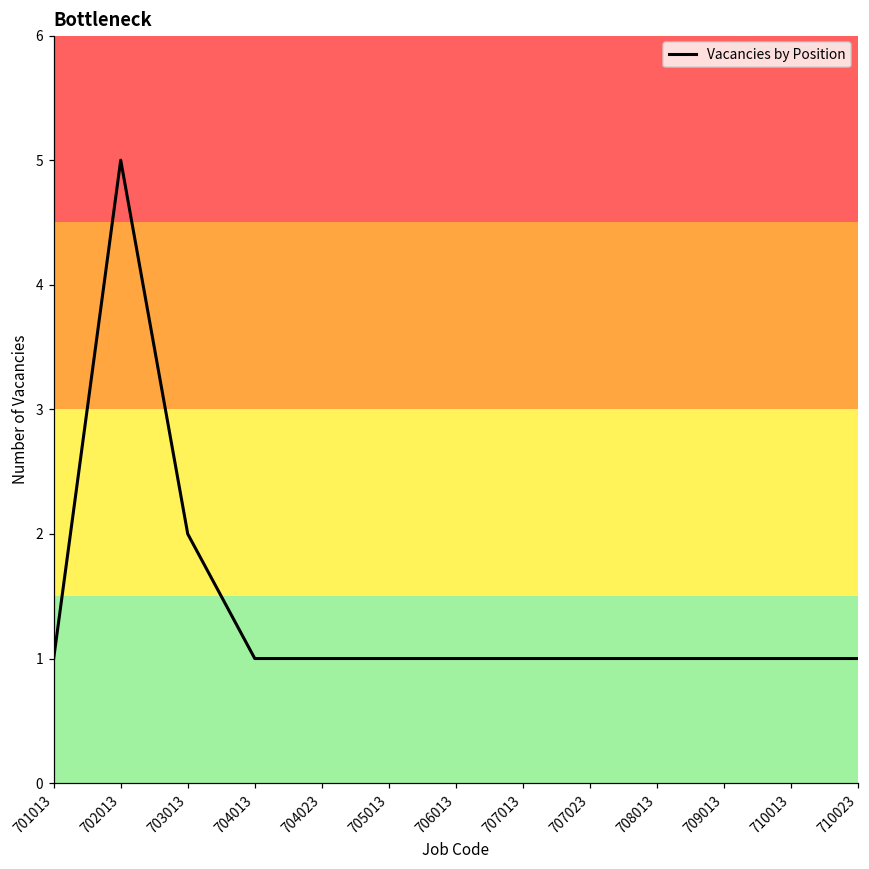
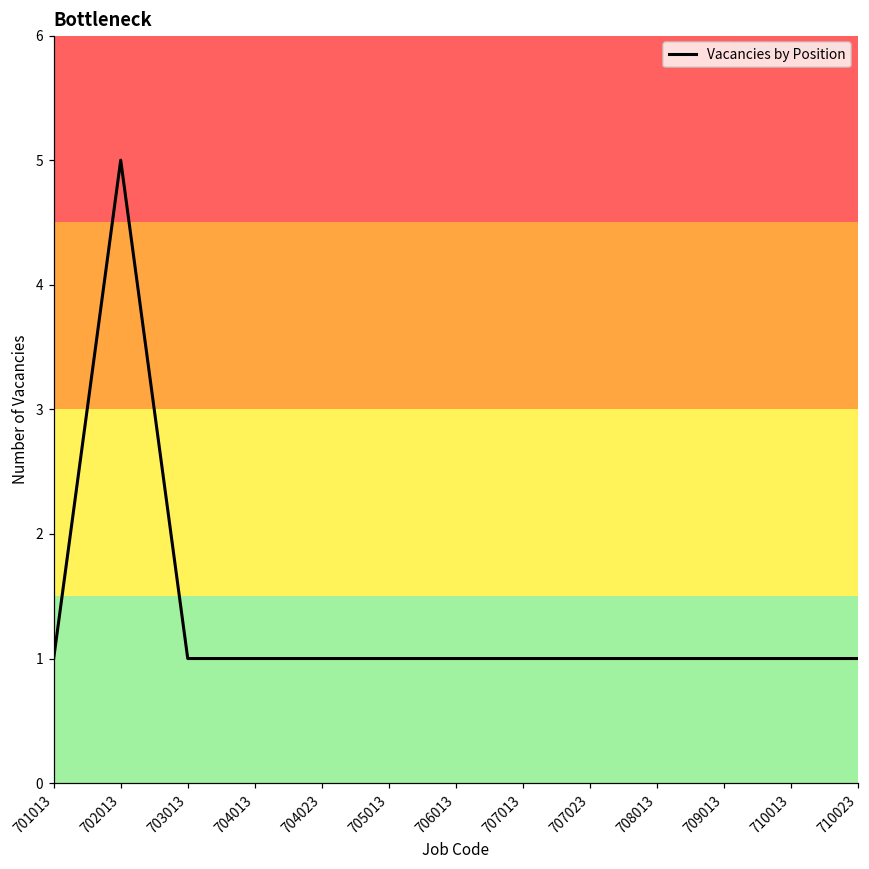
703013: 2 -> 1
